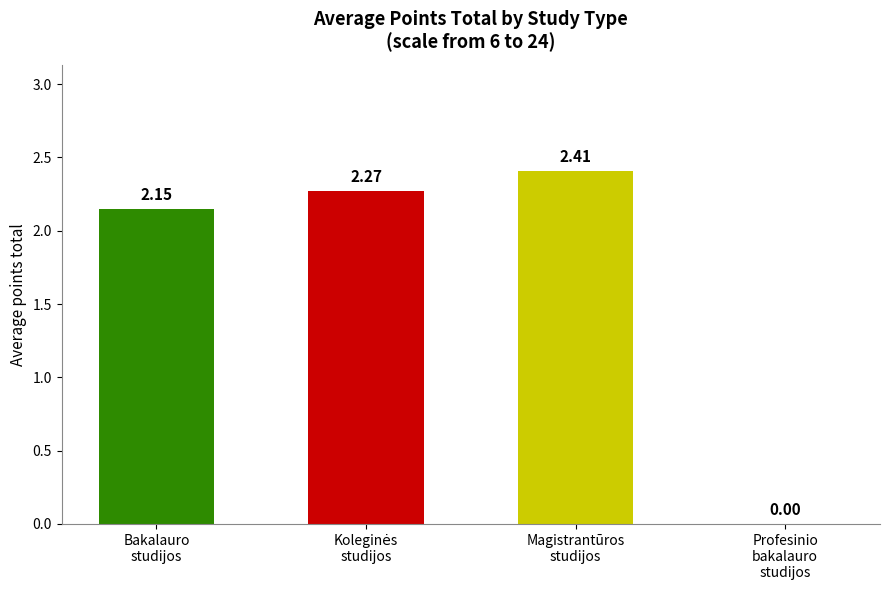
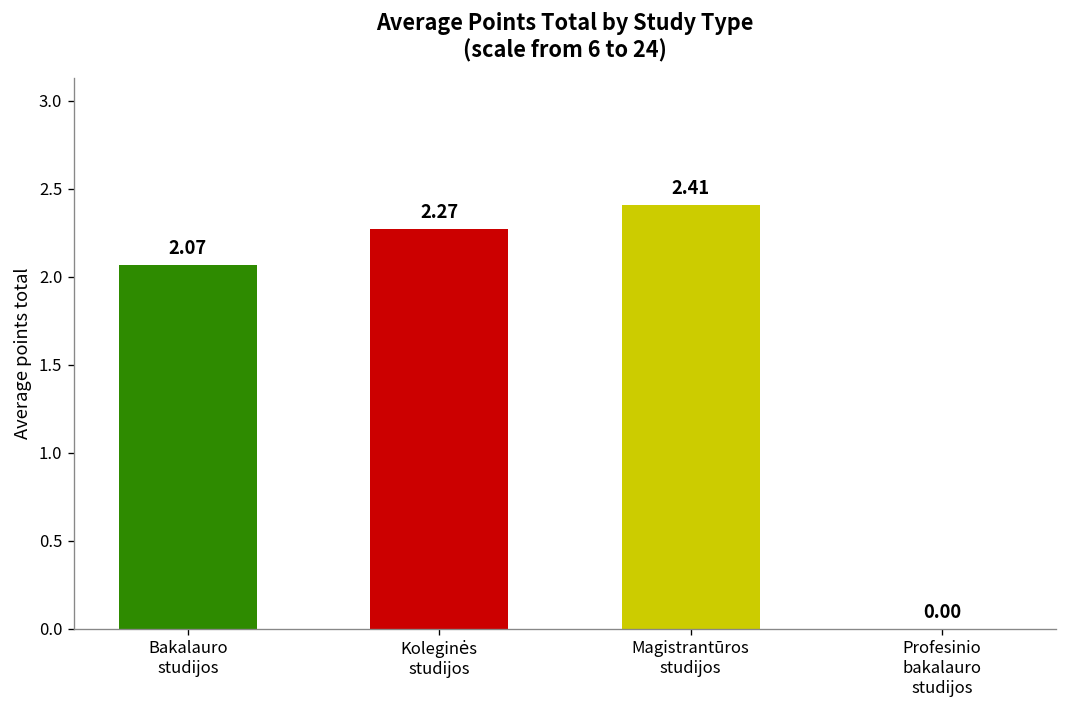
Bakalauro studijos: 2.15 -> 2.07
